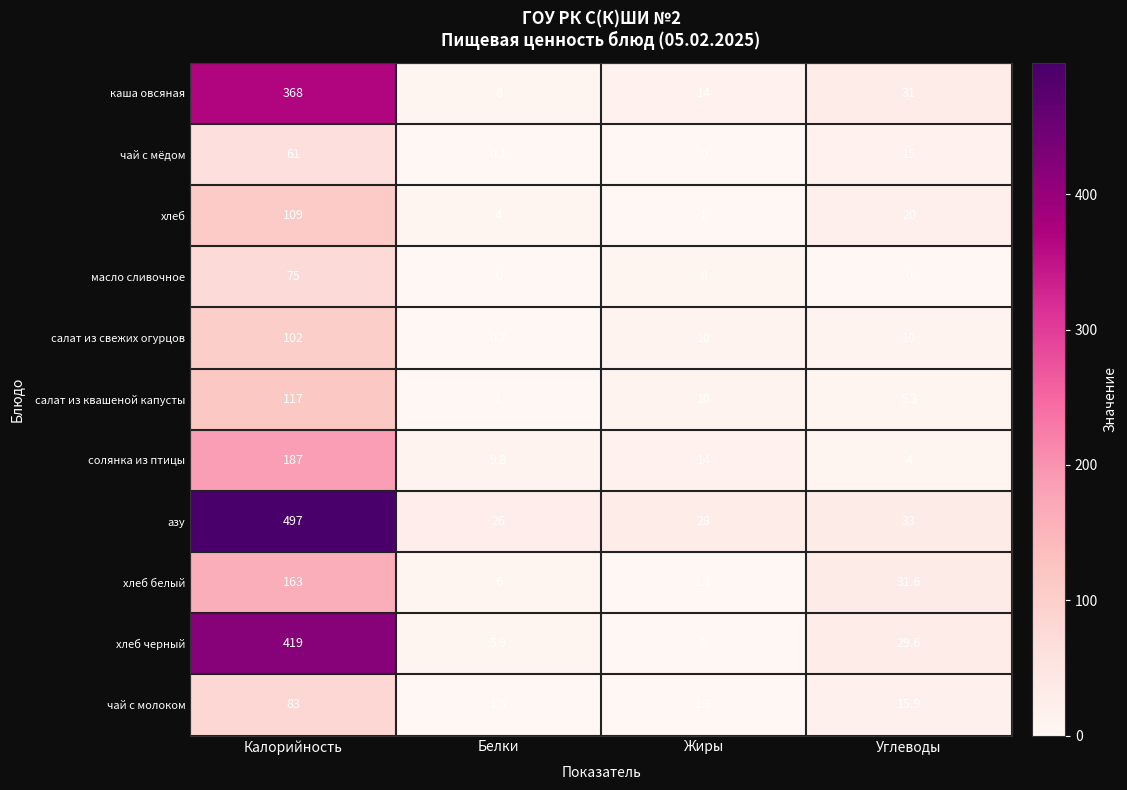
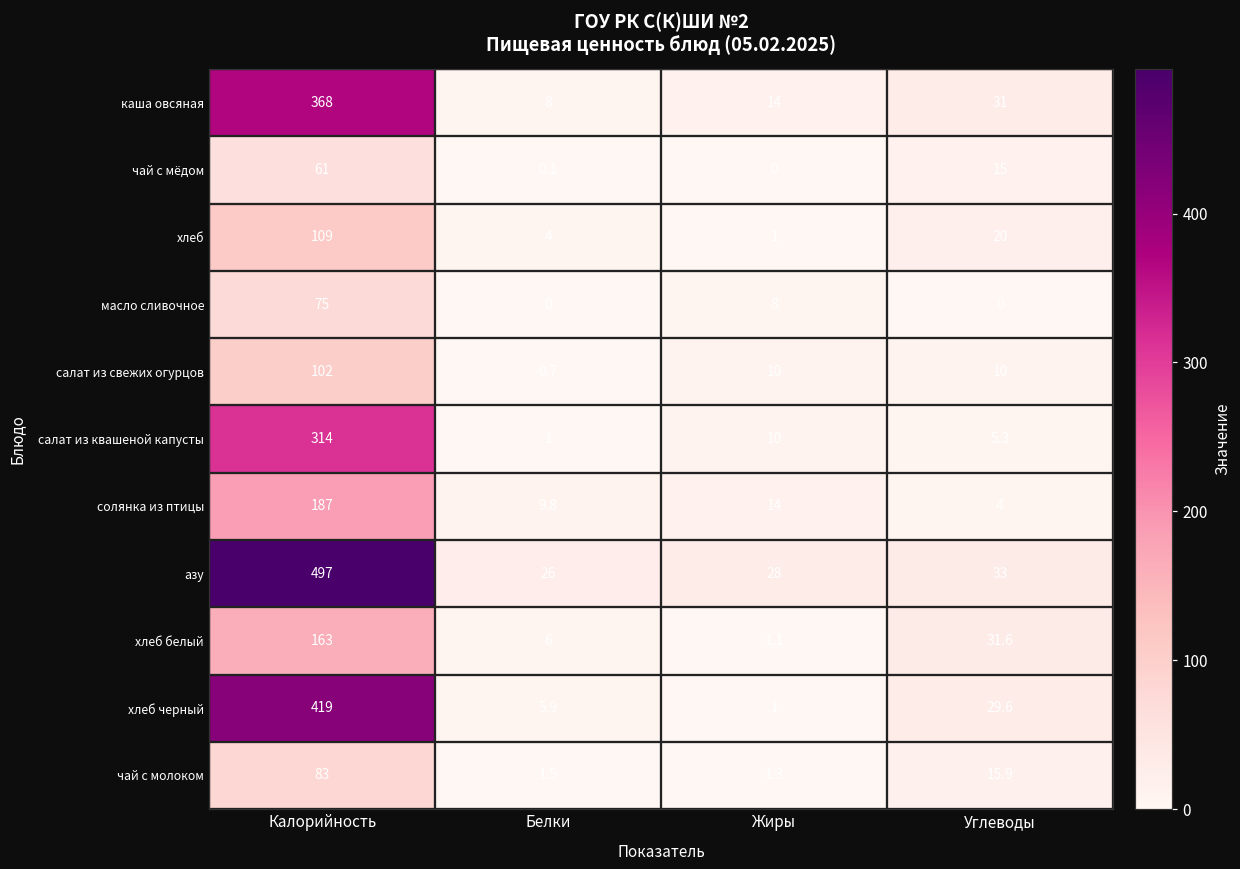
салат из квашеной капусты, Калорийность: 117 -> 314
